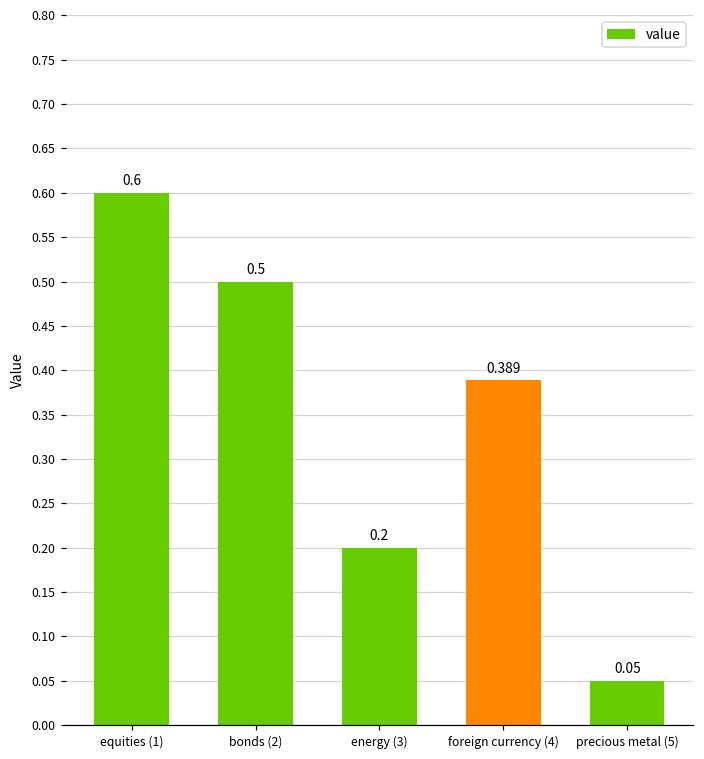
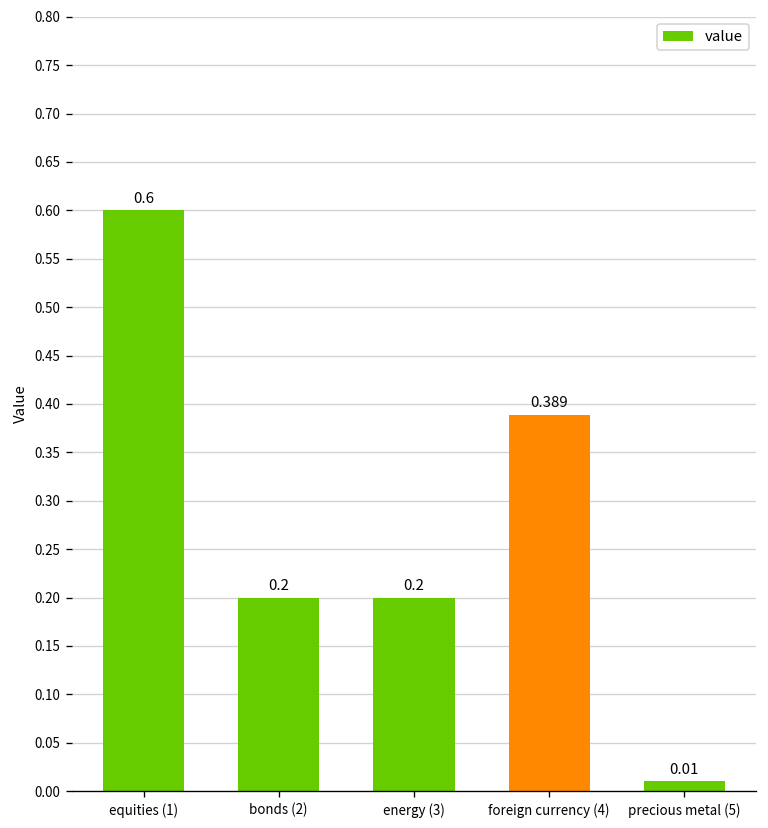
bonds (2): 0.5 -> 0.2
precious metal (5): 0.05 -> 0.01
